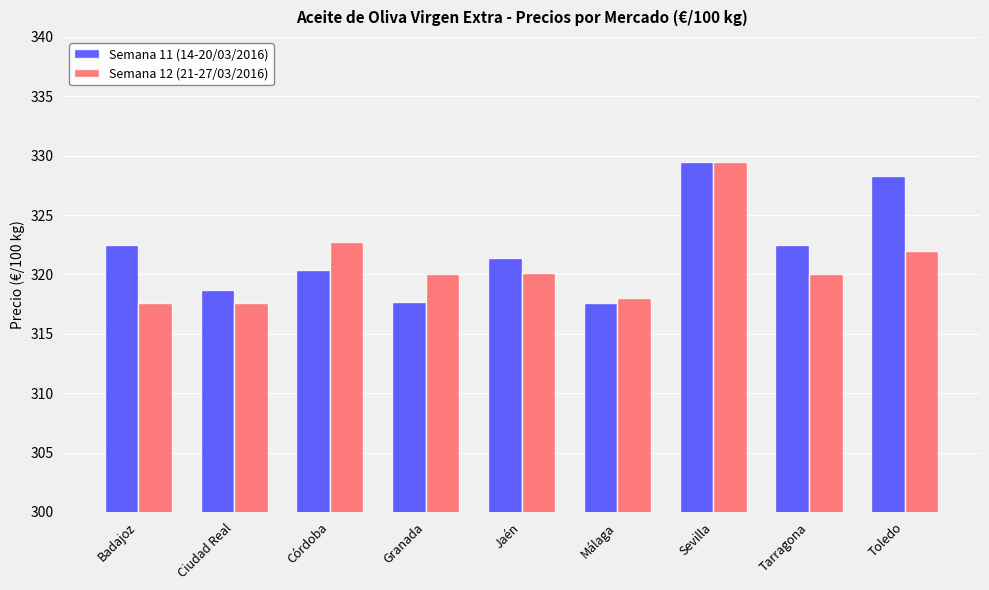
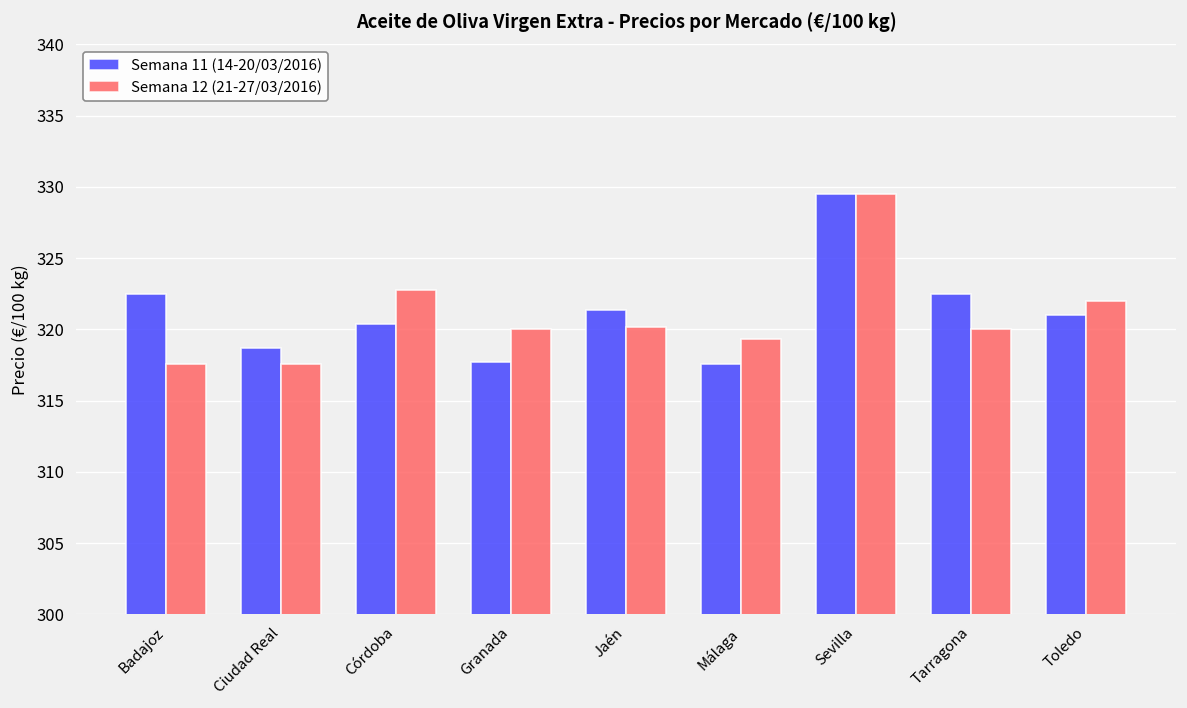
Semana 12 (21-27/03/2016), Málaga: 318.0 -> 319.3
Semana 11 (14-20/03/2016), Toledo: 328.3 -> 321.0
